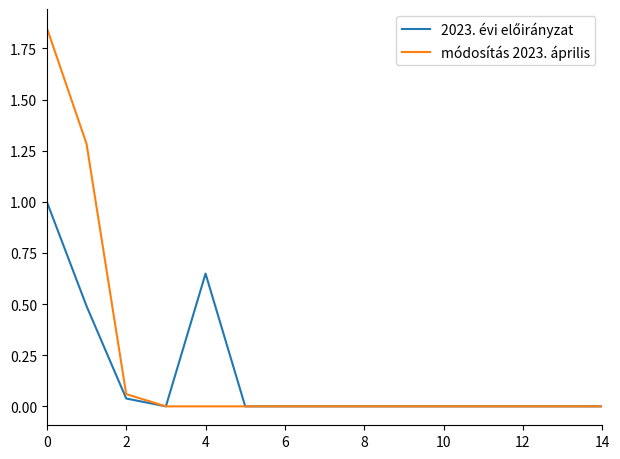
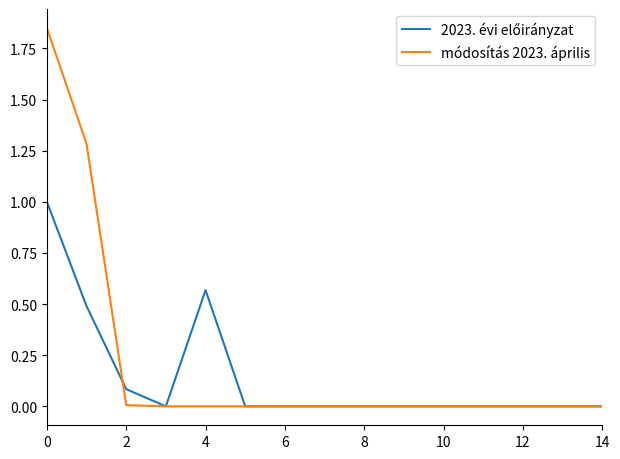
2023. évi előirányzat, 2: 0.04 -> 0.08
módosítás 2023. április, 2: 0.06 -> 0.01
2023. évi előirányzat, 4: 0.65 -> 0.57
